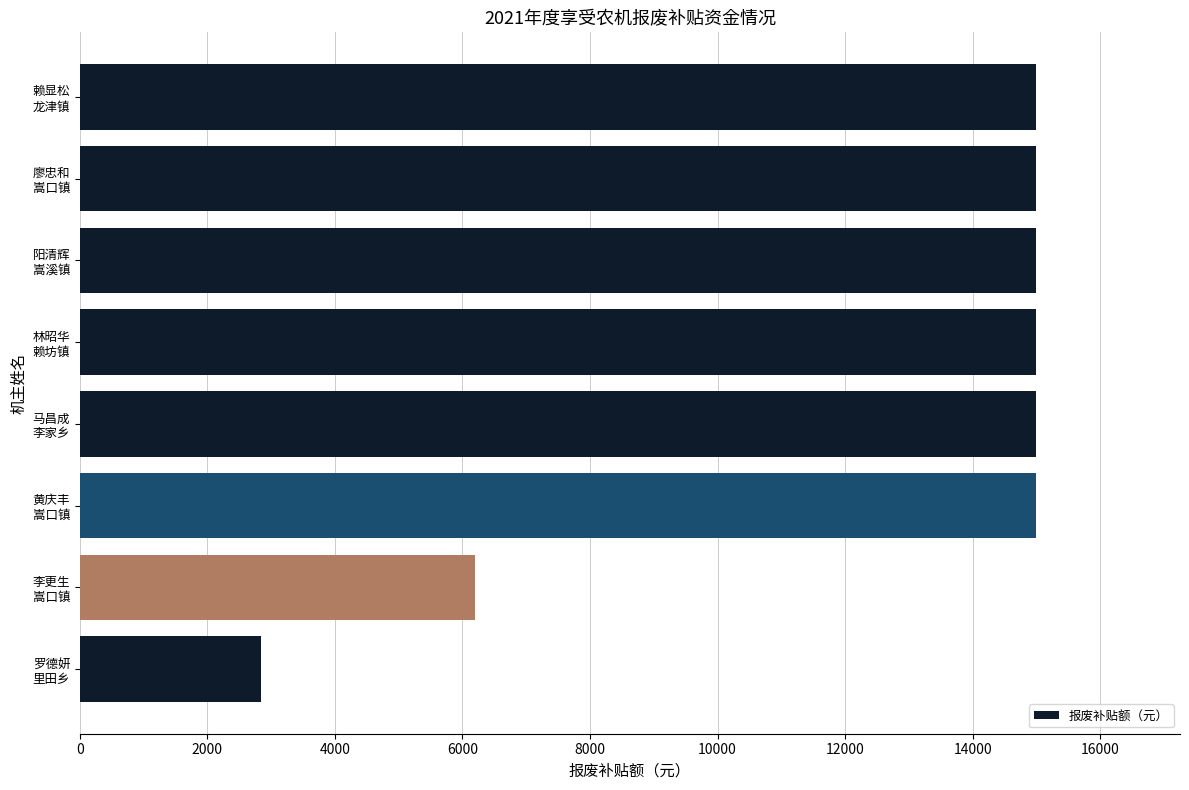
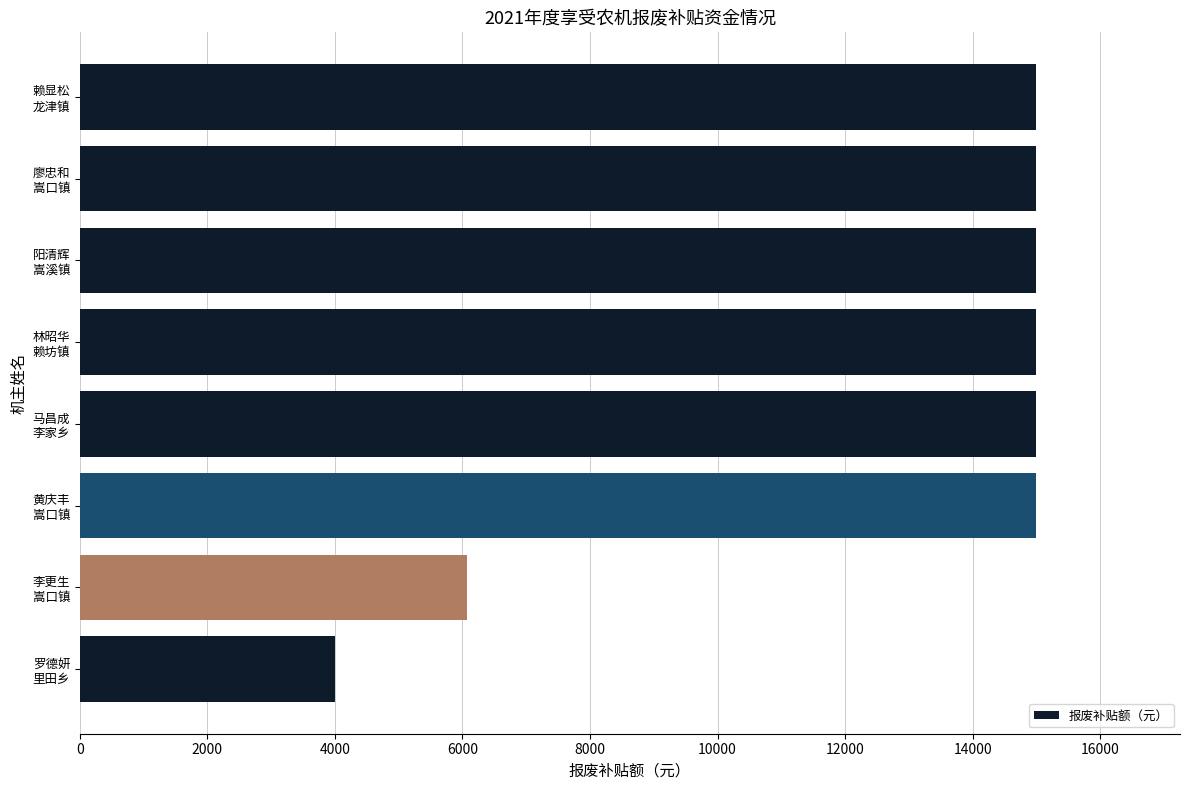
李更生 嵩口镇: 6200 -> 6100
罗德妍 里田乡: 2800 -> 4000
